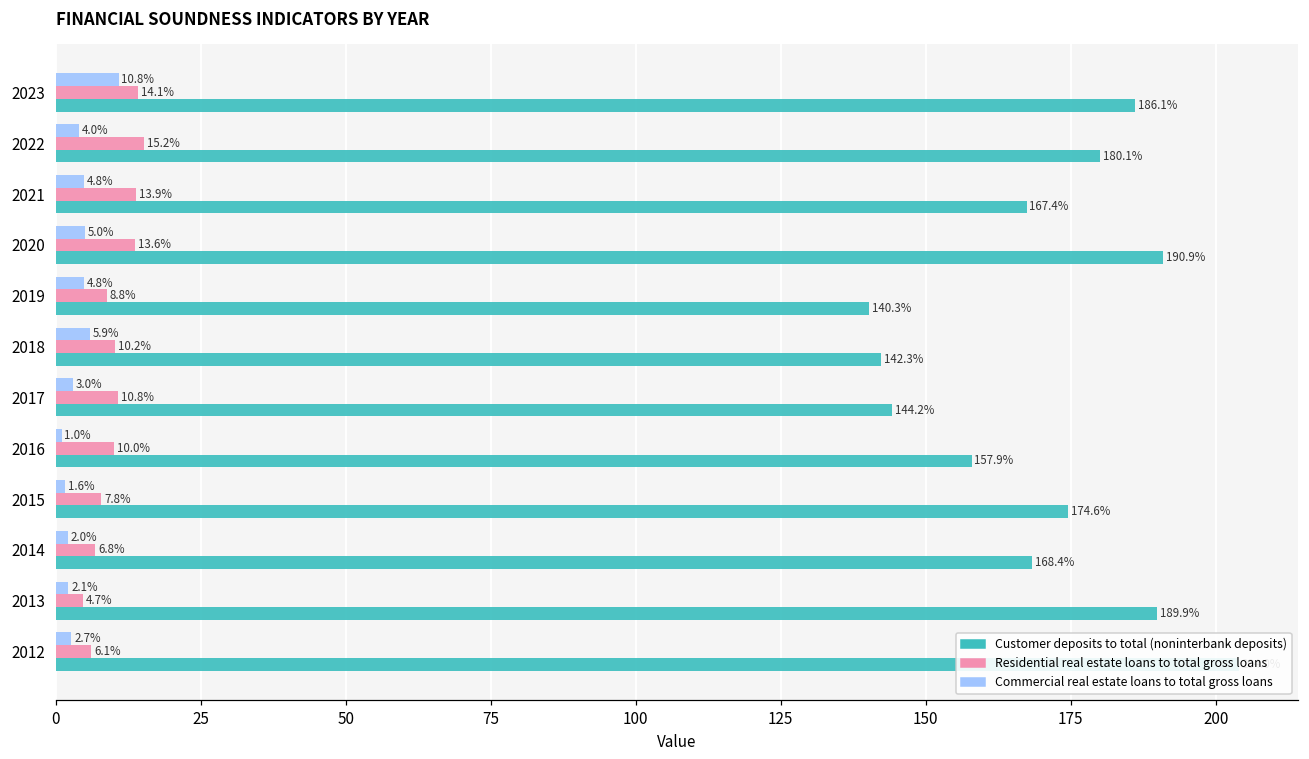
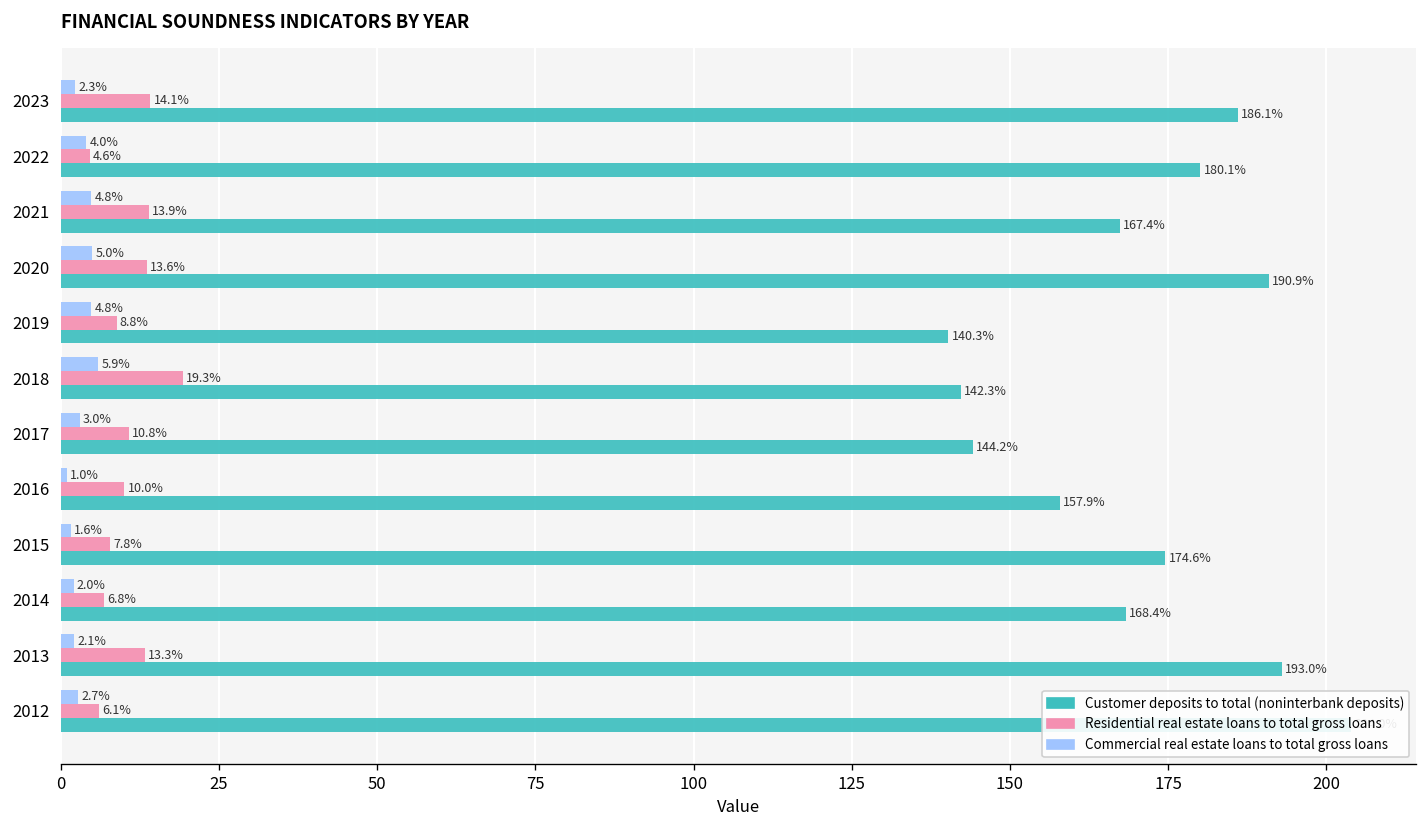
Commercial real estate loans to total gross loans, 2023: 10.8% -> 2.3%
Residential real estate loans to total gross loans, 2022: 15.2% -> 4.6%
Residential real estate loans to total gross loans, 2018: 10.2% -> 19.3%
Residential real estate loans to total gross loans, 2013: 4.7% -> 13.3%
Customer deposits to total (noninterbank deposits), 2013: 189.9% -> 193.0%
